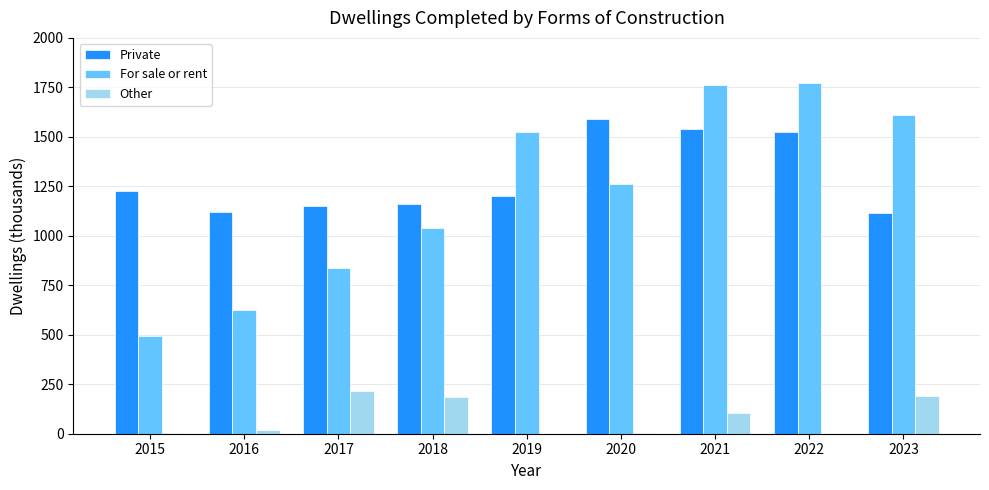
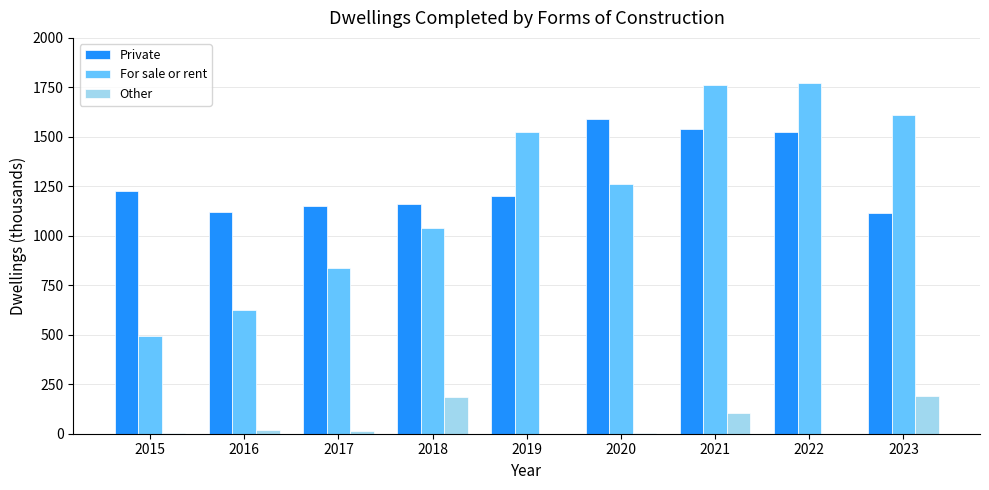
Other, 2017: 220 -> 10
